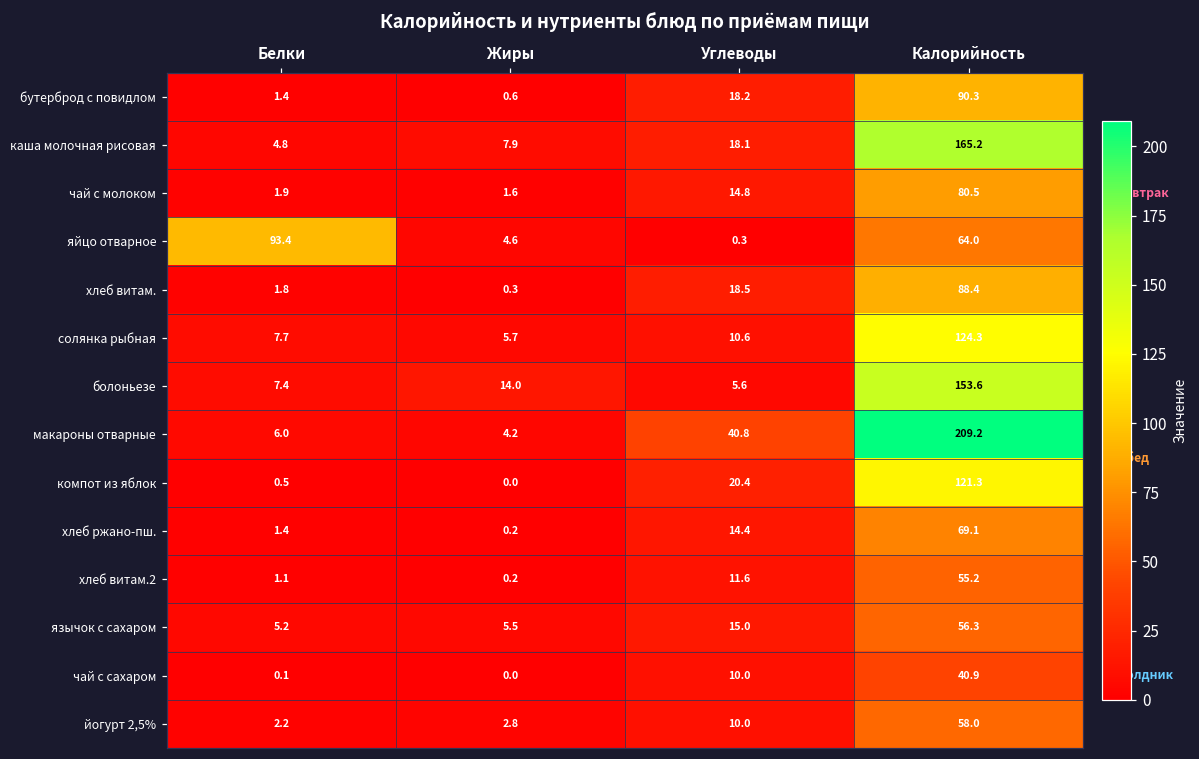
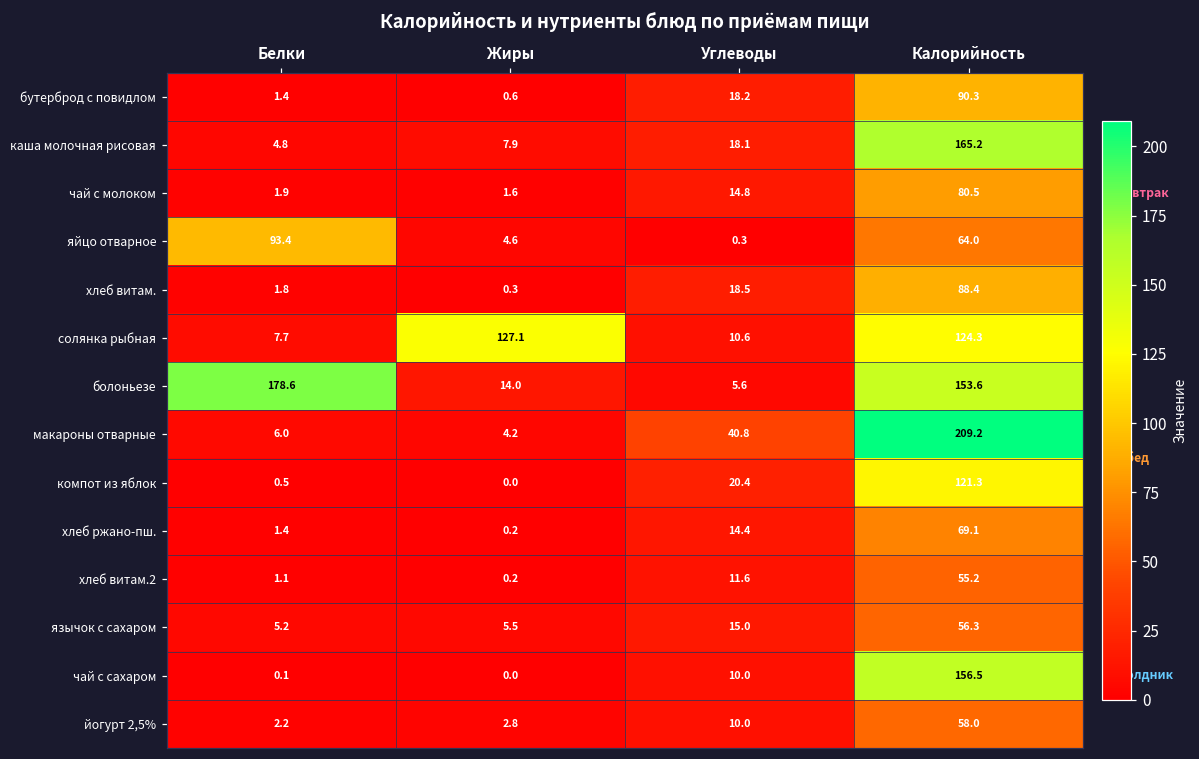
солянка рыбная, Жиры: 5.7 -> 127.1
болоньезе, Белки: 7.4 -> 178.6
чай с сахаром, Калорийность: 40.9 -> 156.5
